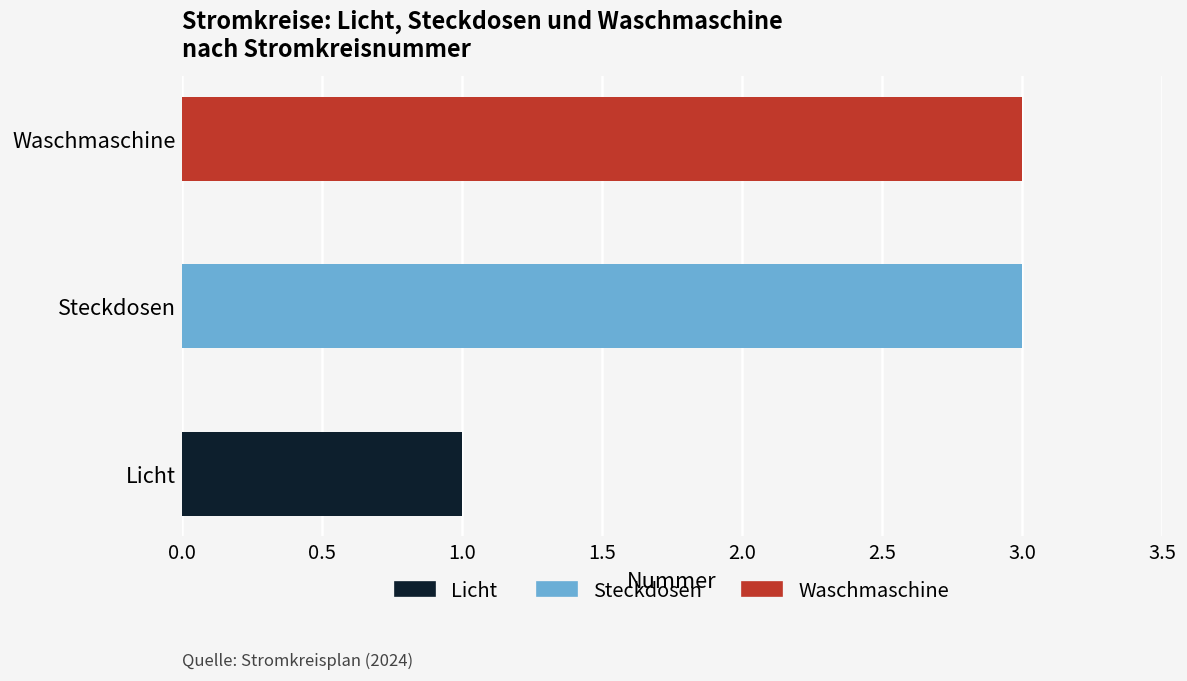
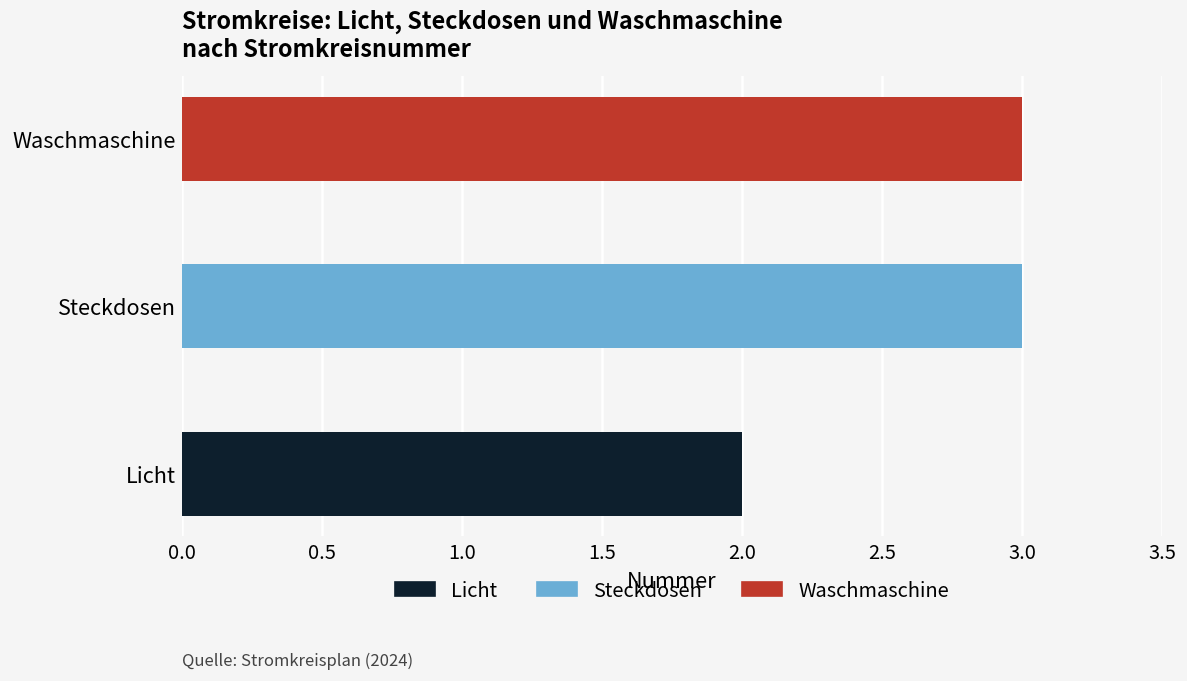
Licht: 1 -> 2
